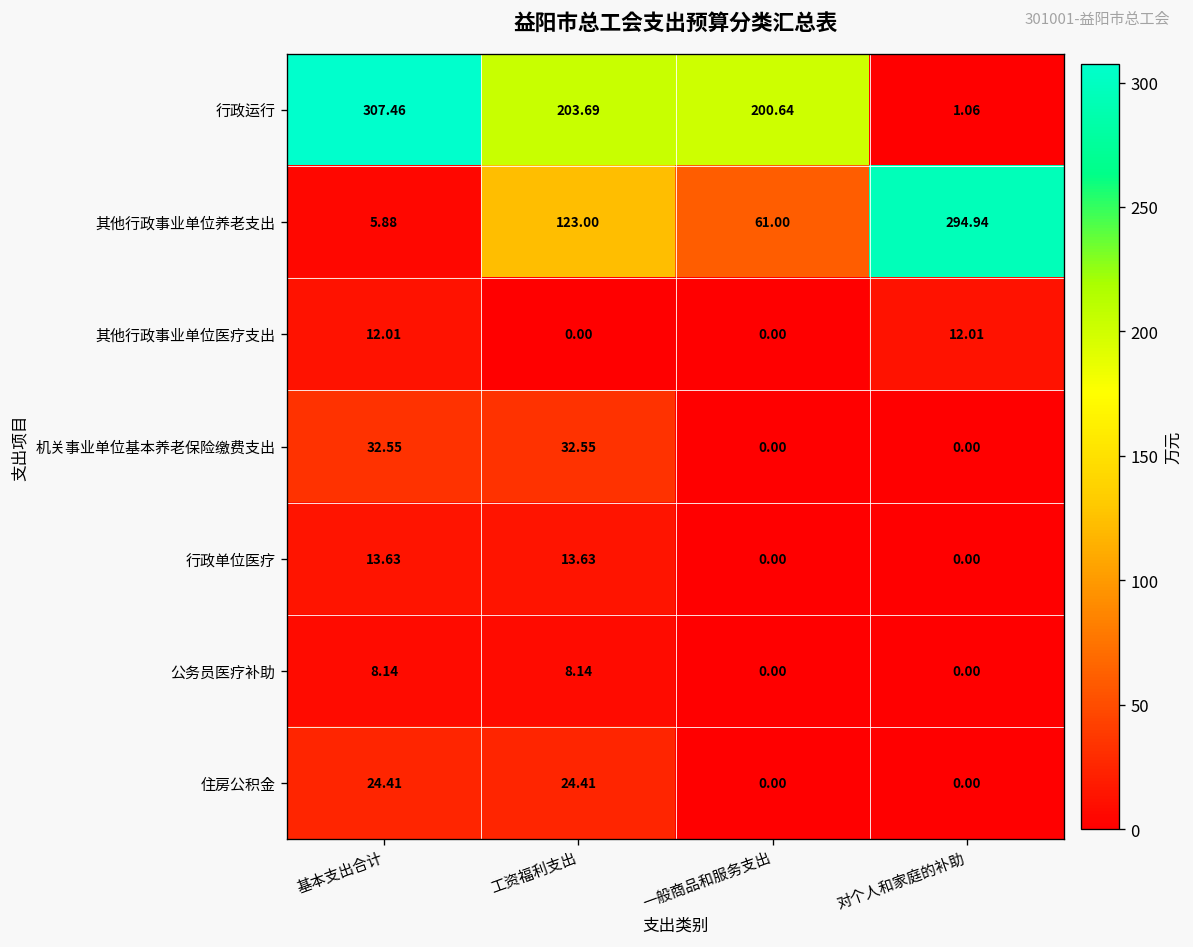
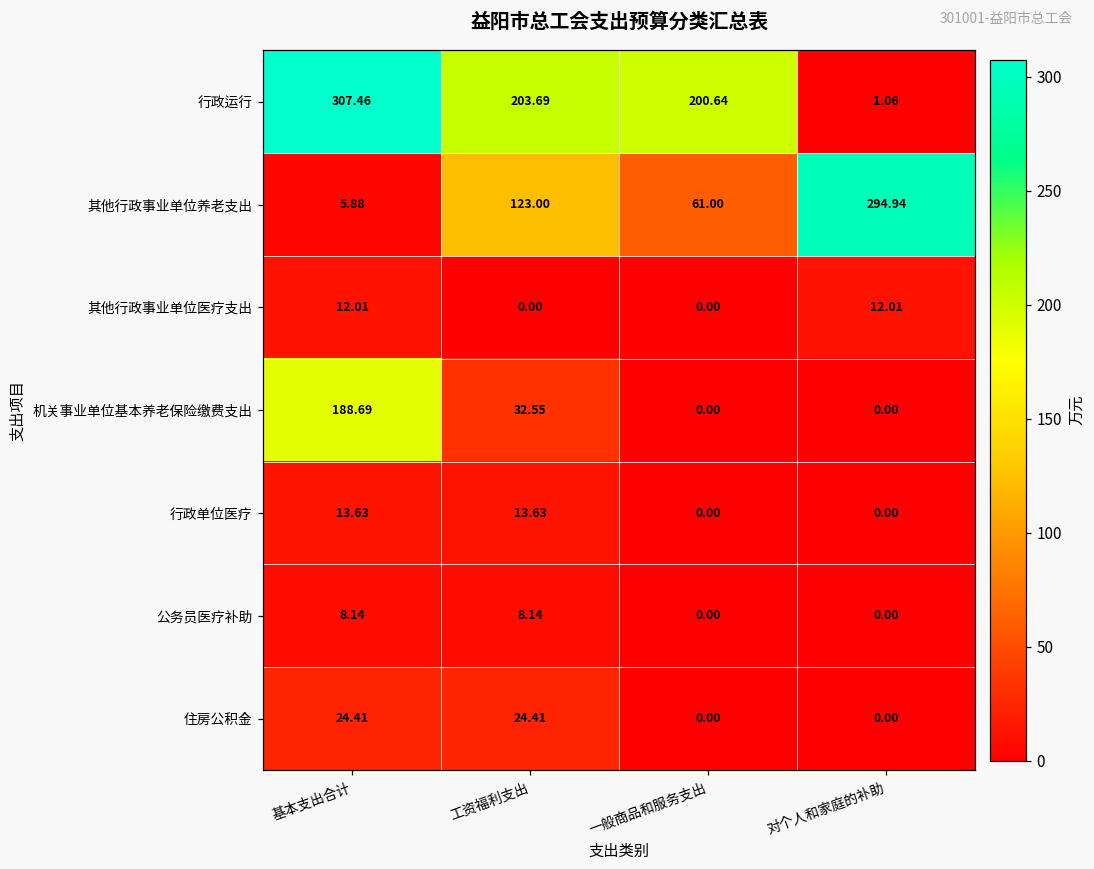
机关事业单位基本养老保险缴费支出, 基本支出合计: 32.55 -> 188.69
